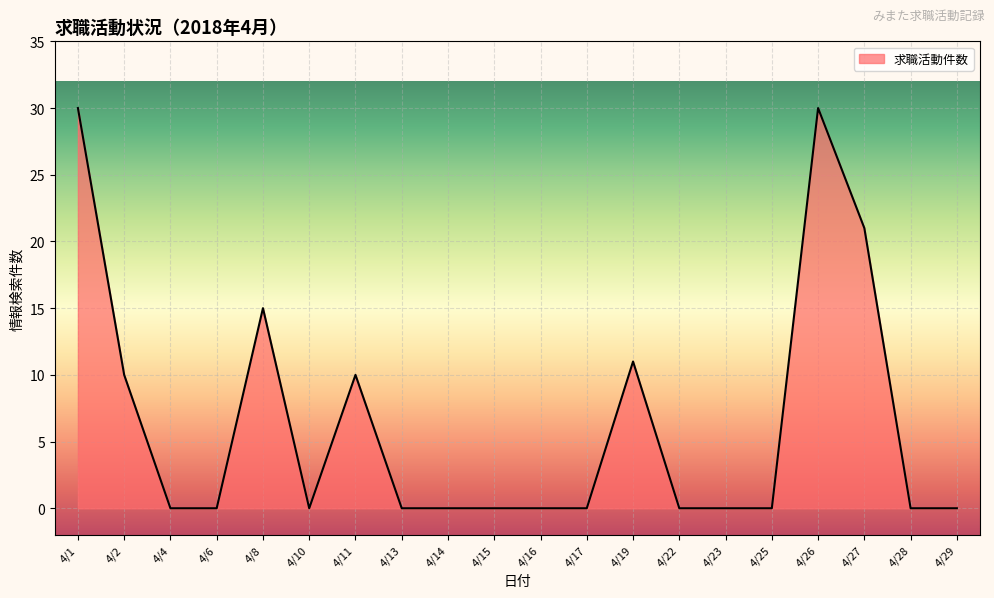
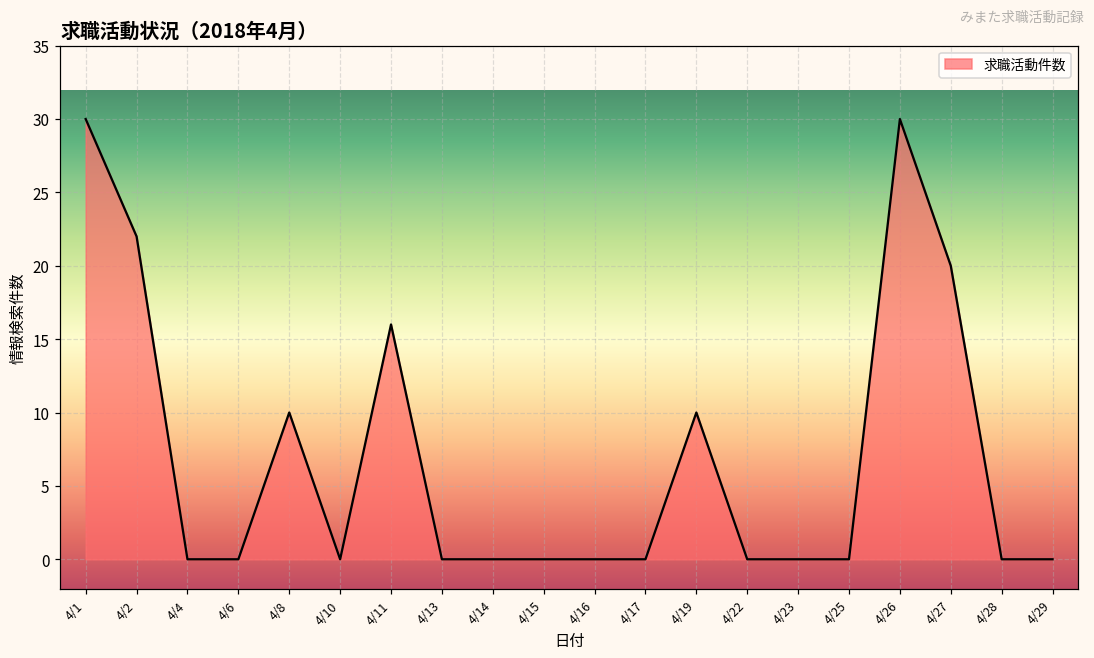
4/2: 10 -> 22
4/8: 15 -> 10
4/11: 10 -> 16
4/19: 11 -> 10
4/27: 21 -> 20
